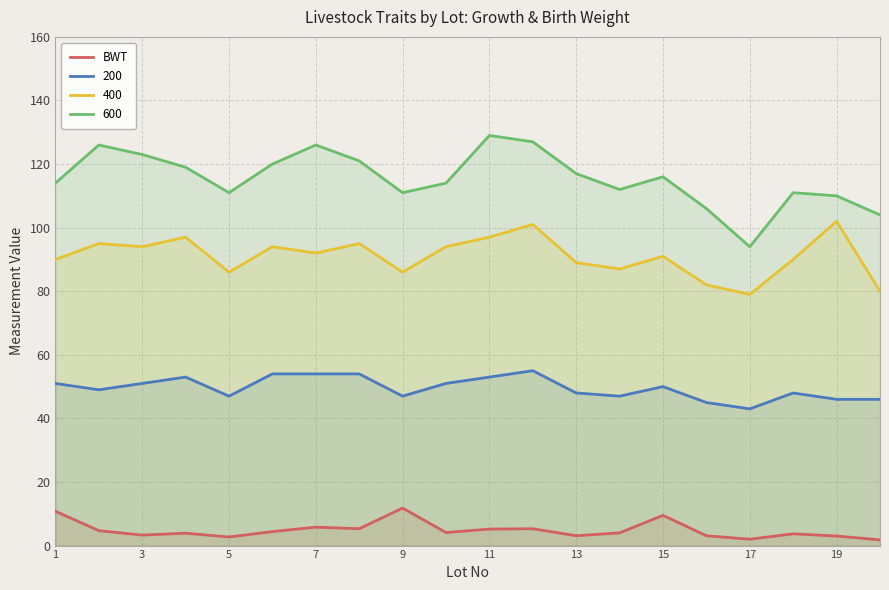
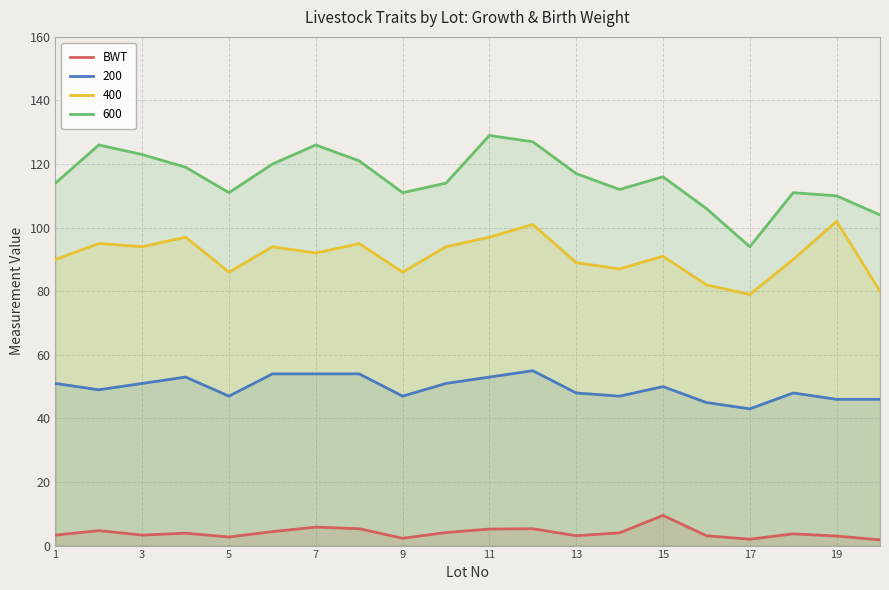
BWT, 1: 11 -> 3
BWT, 9: 12 -> 2
